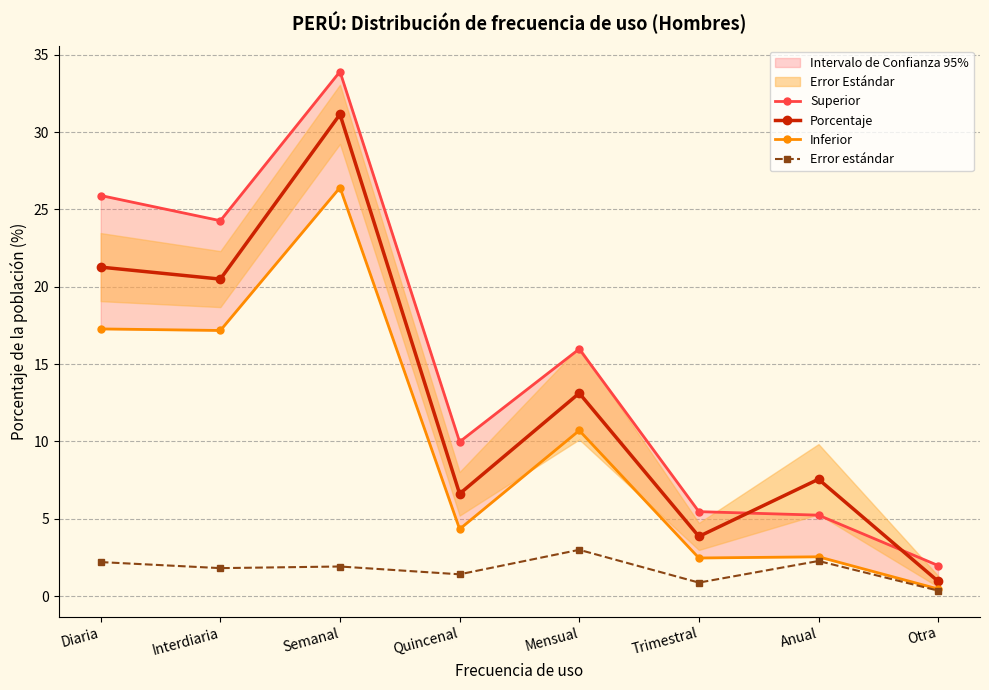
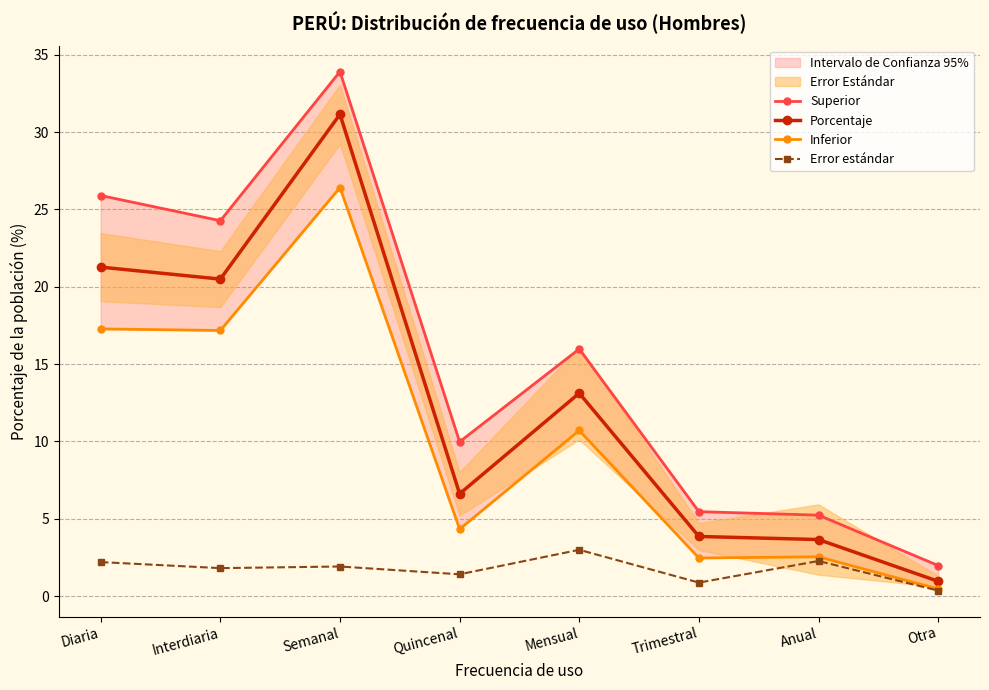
Porcentaje, Anual: 7.6 -> 3.7
